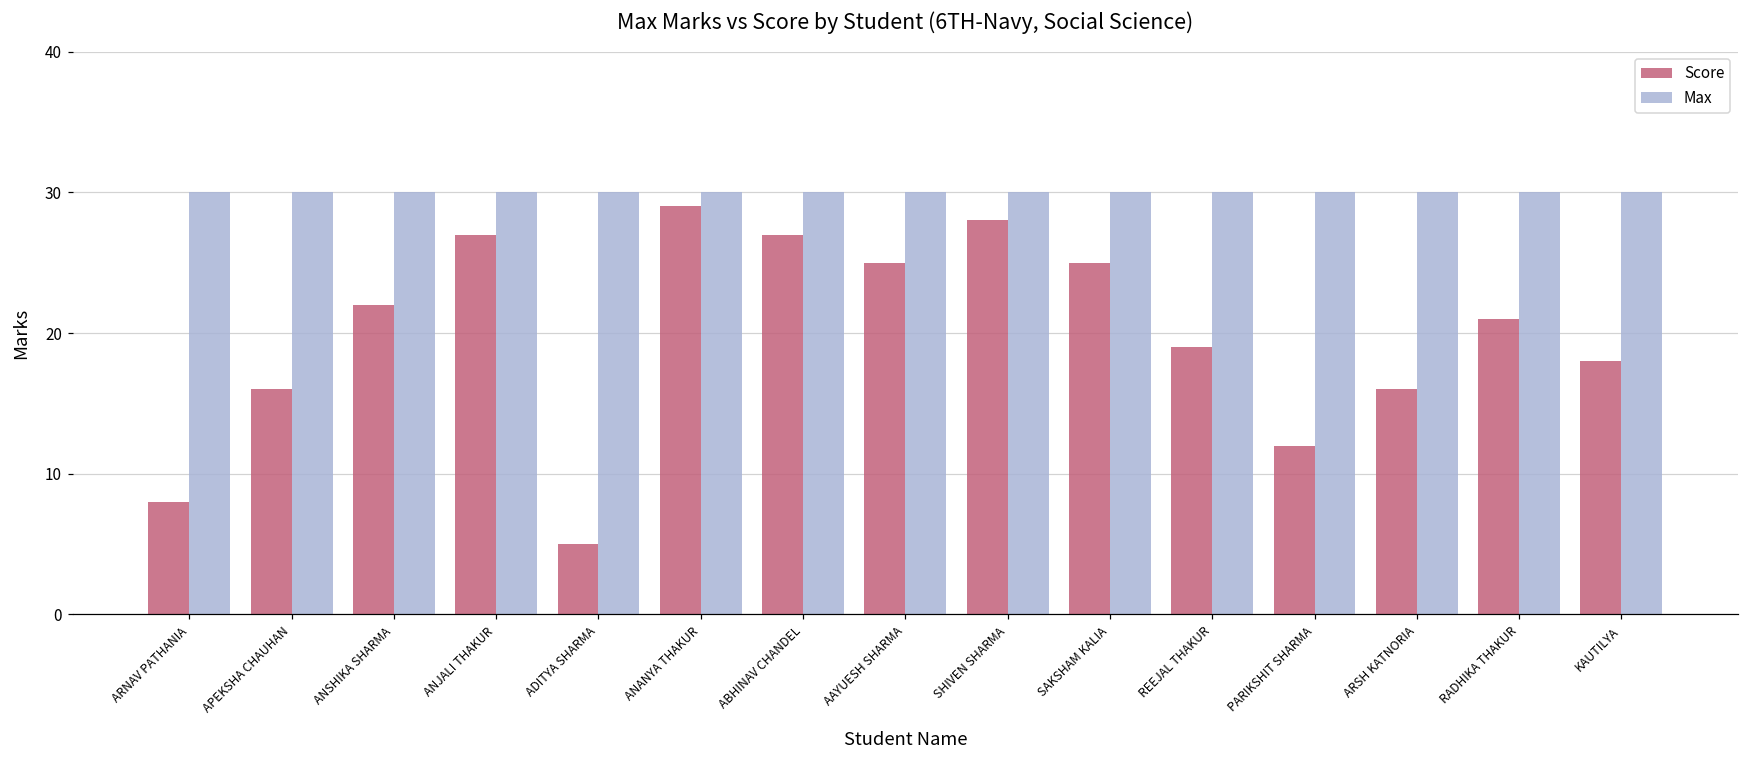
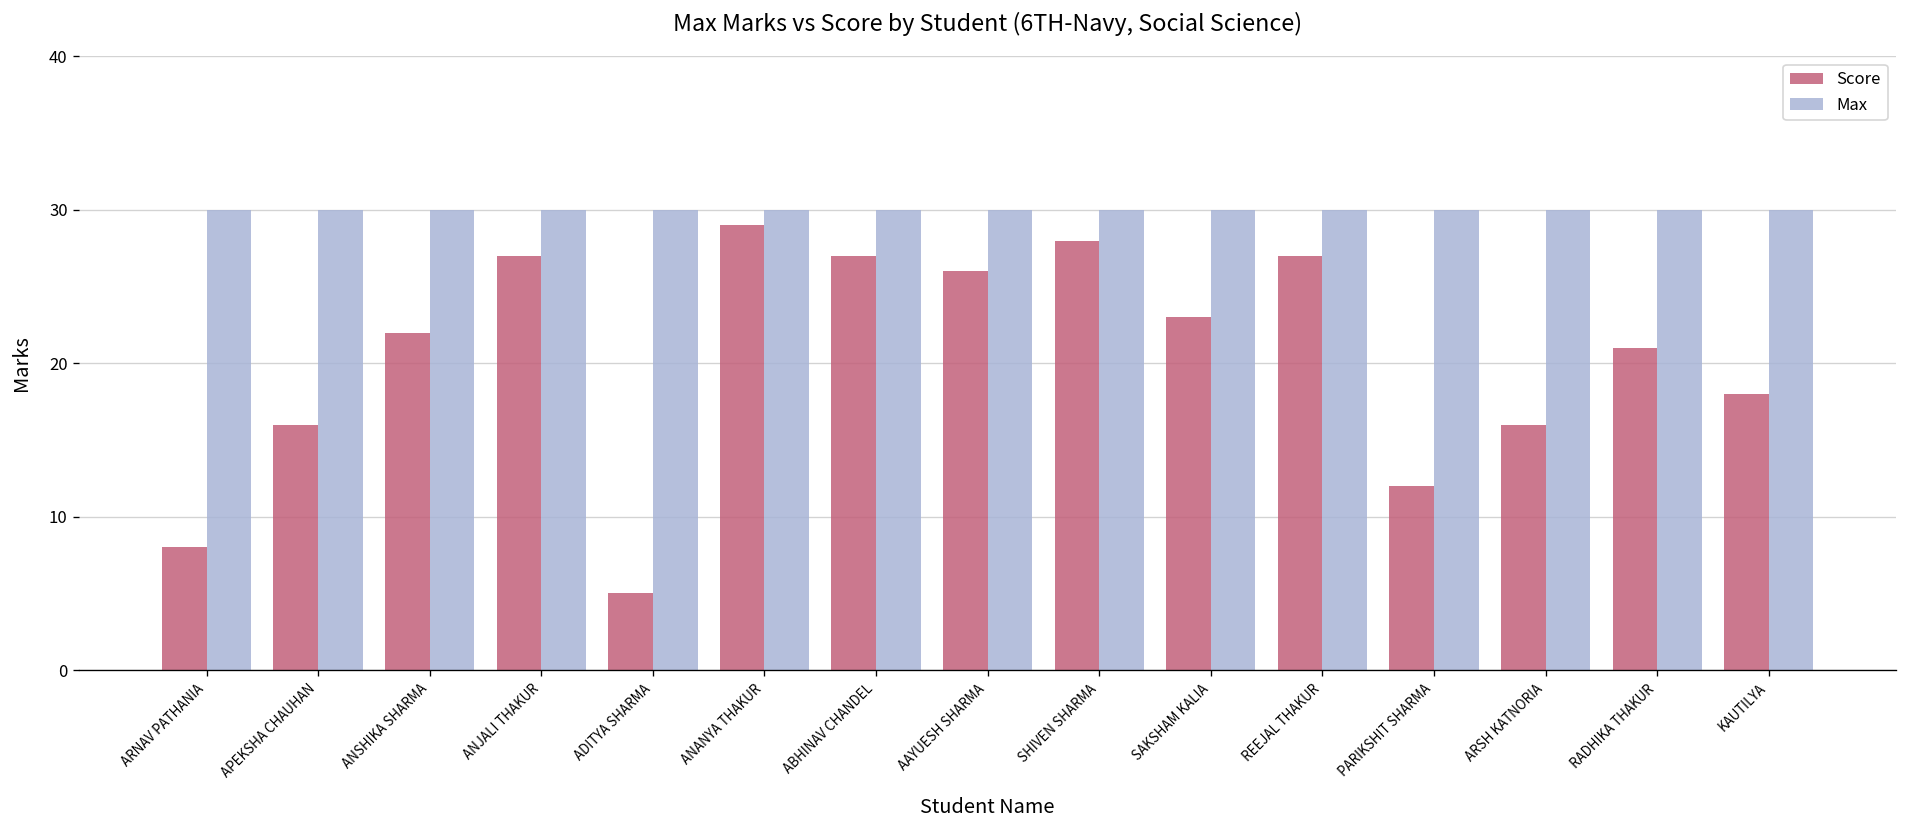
Score, AAYUESH SHARMA: 25 -> 26
Score, SAKSHAM KALIA: 25 -> 23
Score, REEJAL THAKUR: 19 -> 27
